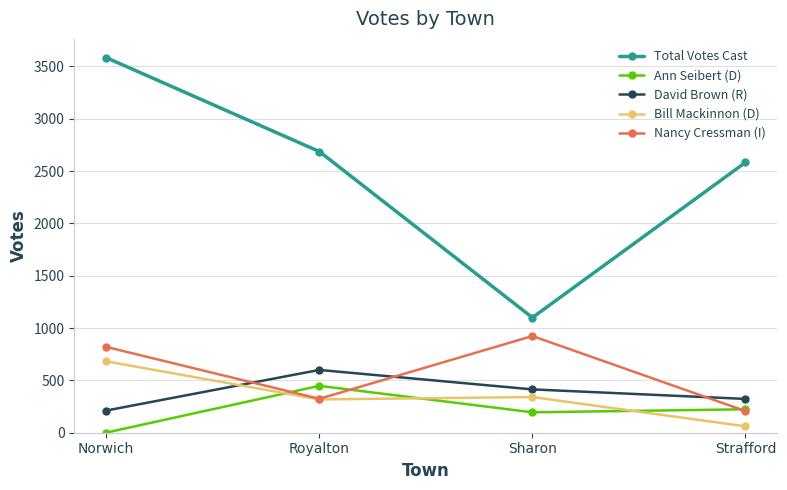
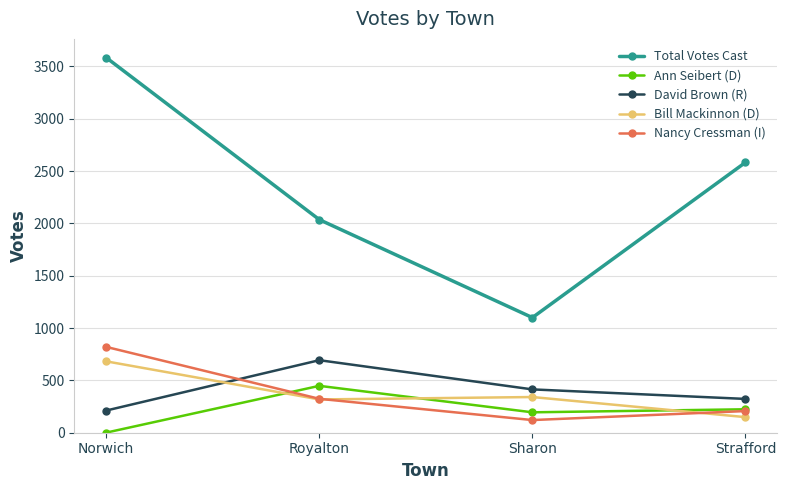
Total Votes Cast, Royalton: 2690 -> 2040
David Brown (R), Royalton: 600 -> 690
Nancy Cressman (I), Sharon: 920 -> 120
Bill Mackinnon (D), Strafford: 60 -> 150
